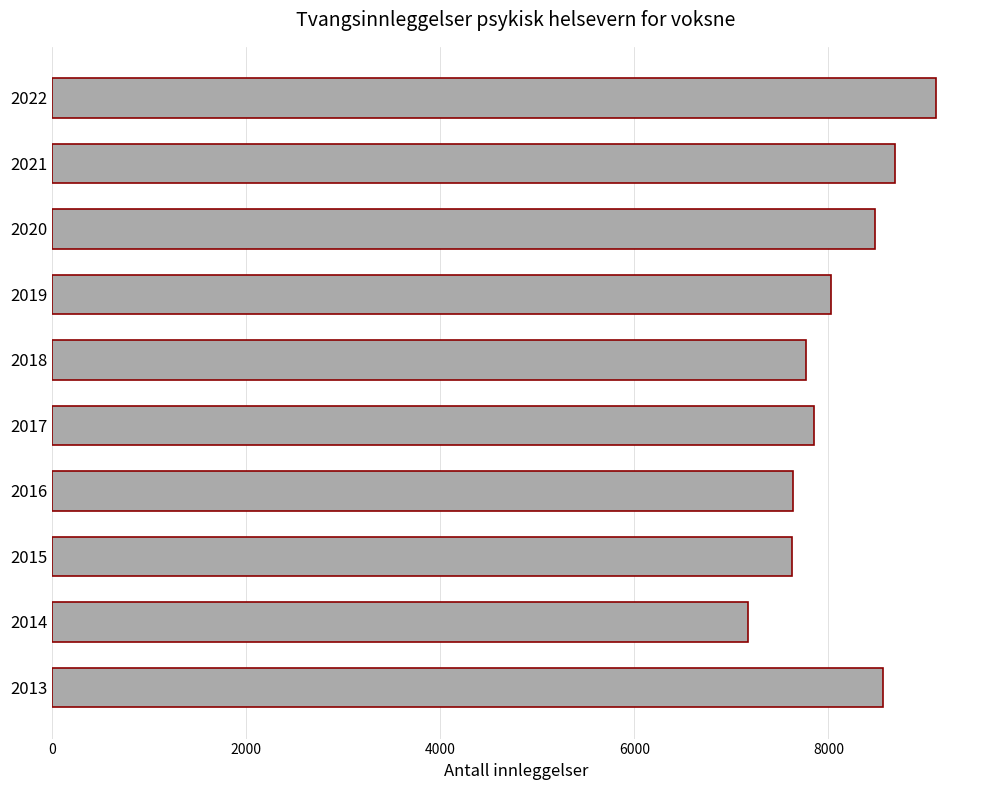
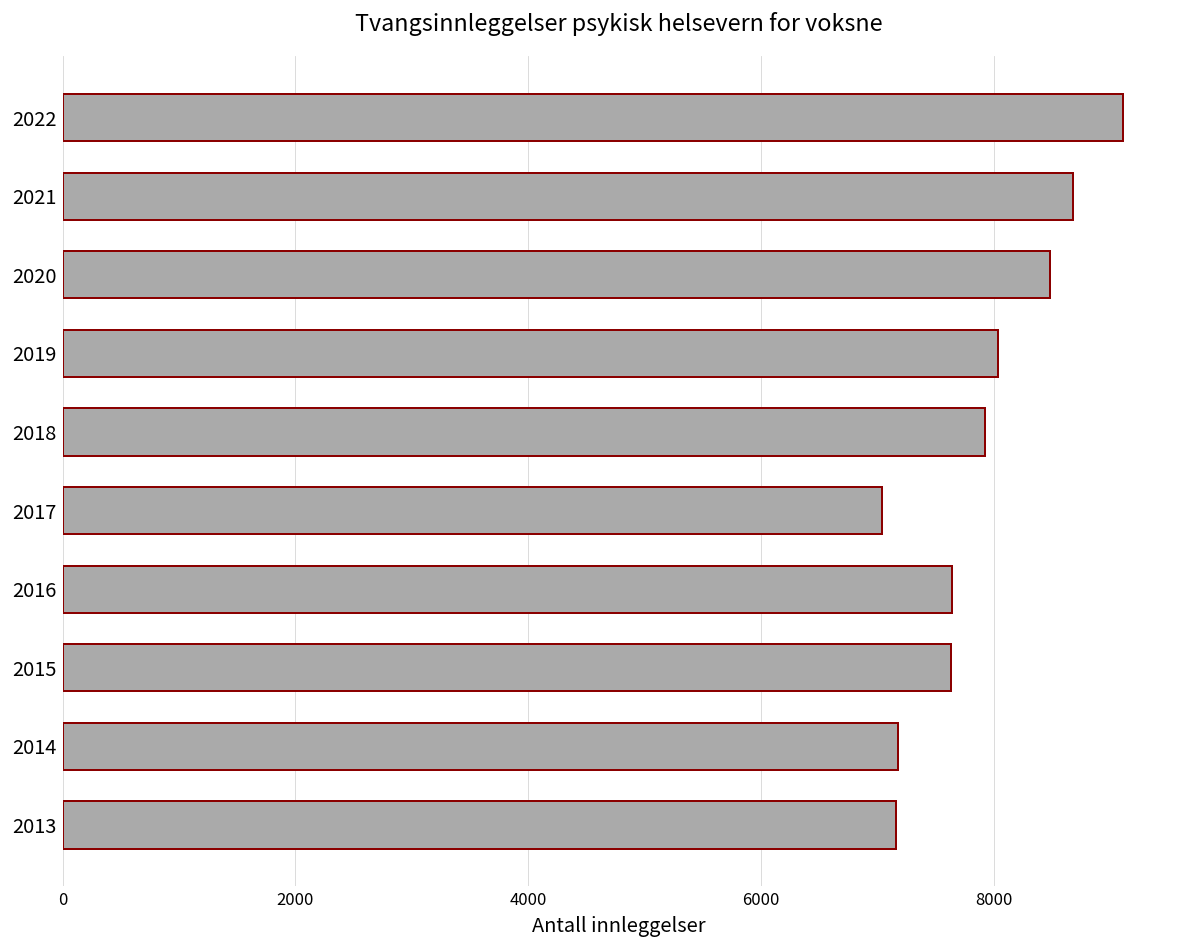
2018: 7800 -> 7900
2017: 7800 -> 7000
2013: 8600 -> 7200
